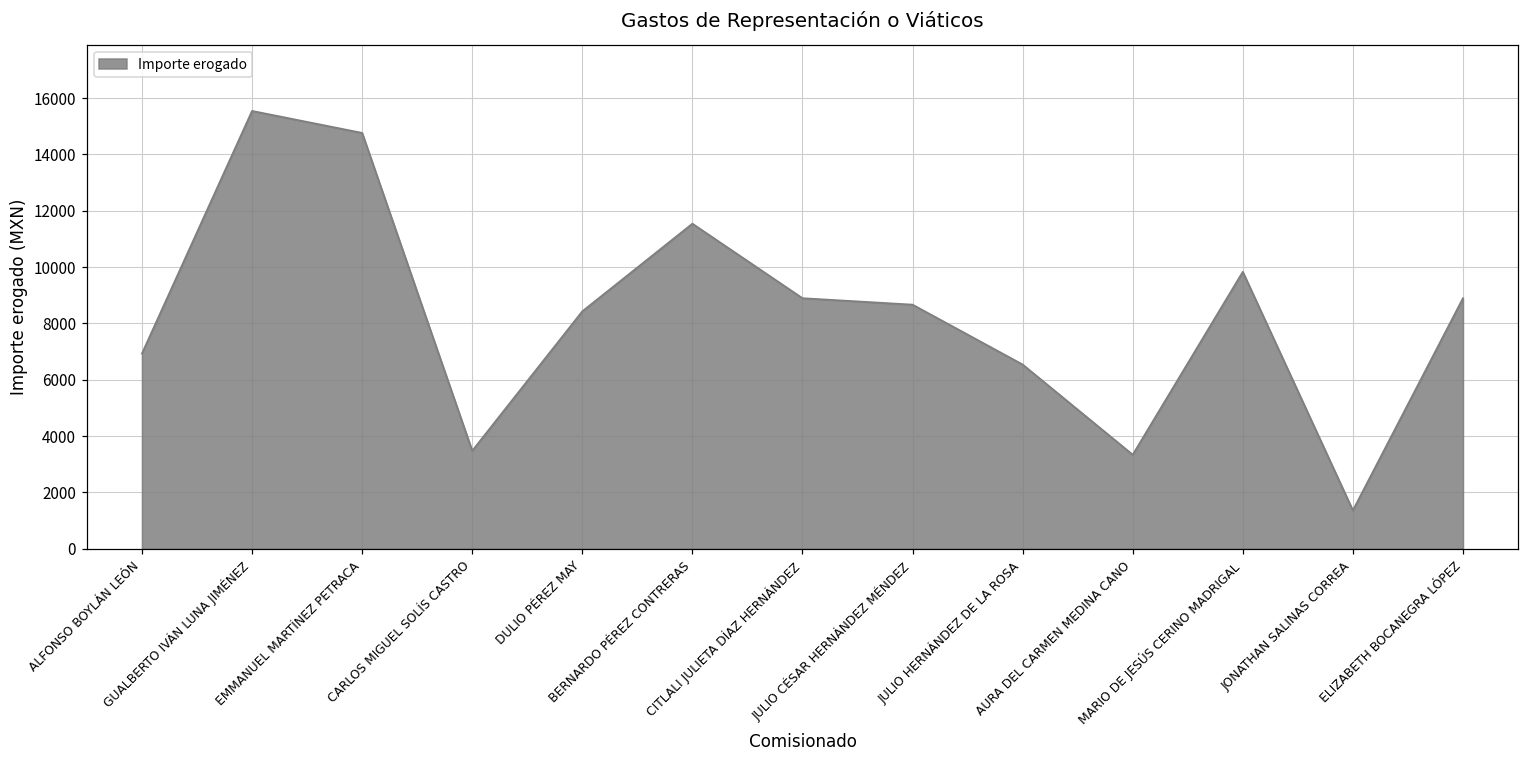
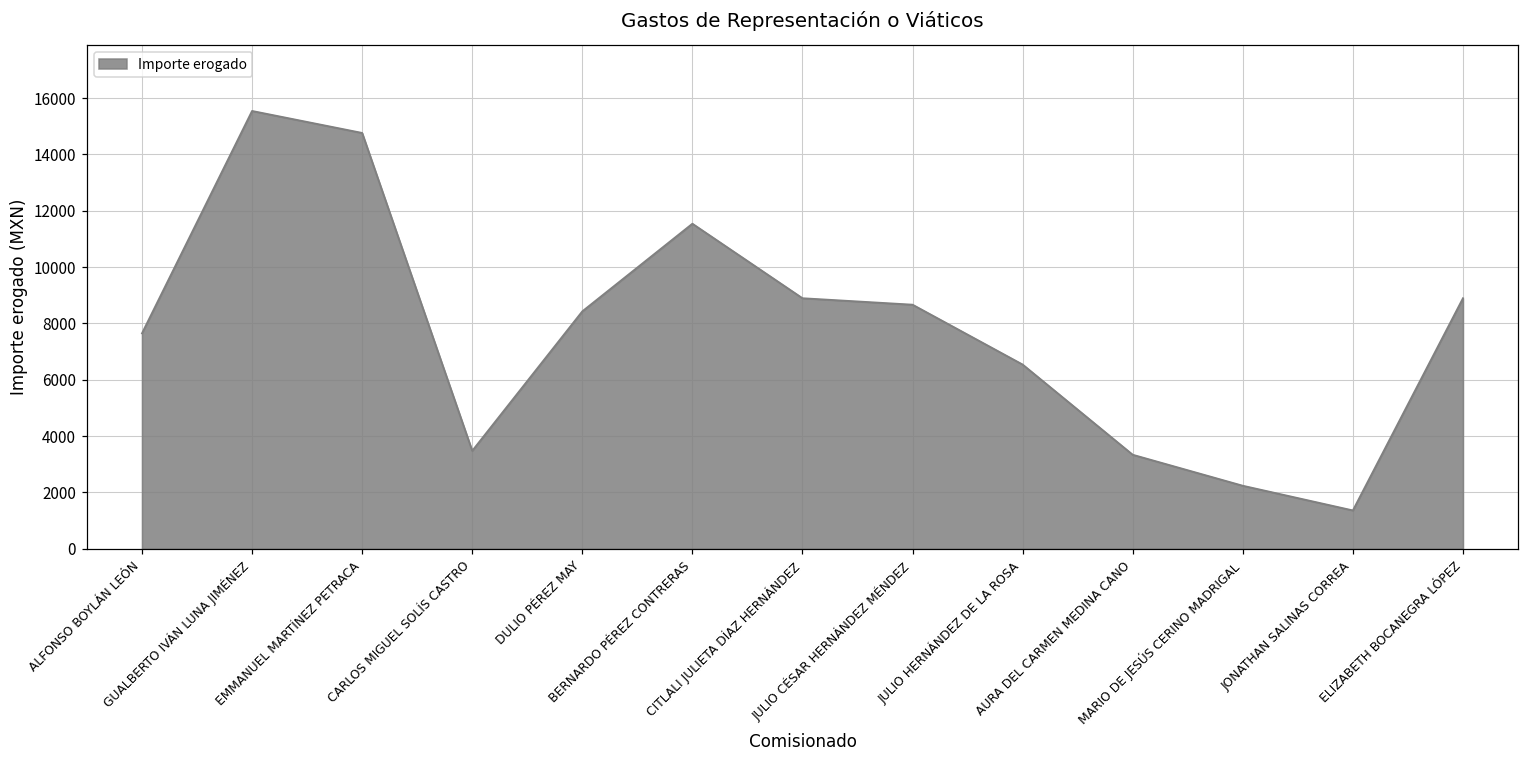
ALFONSO BOYLÁN LEÓN: 6900 -> 7600
MARIO DE JESÚS CERINO MADRIGAL: 9800 -> 2200
